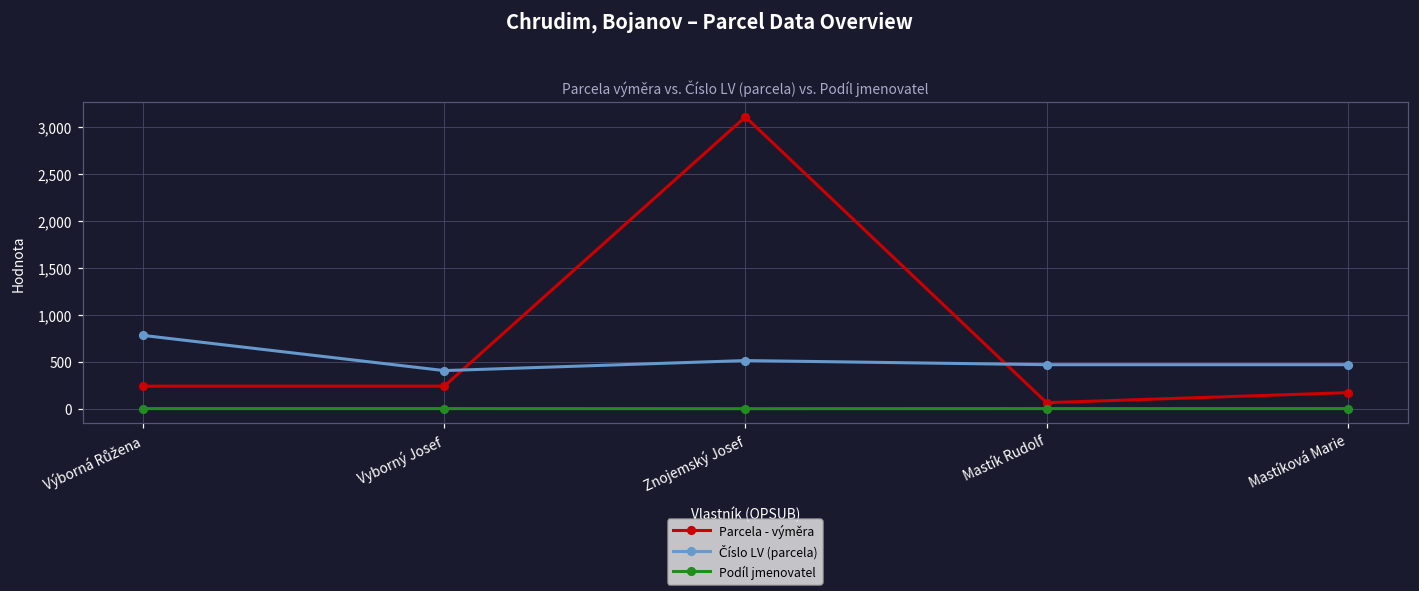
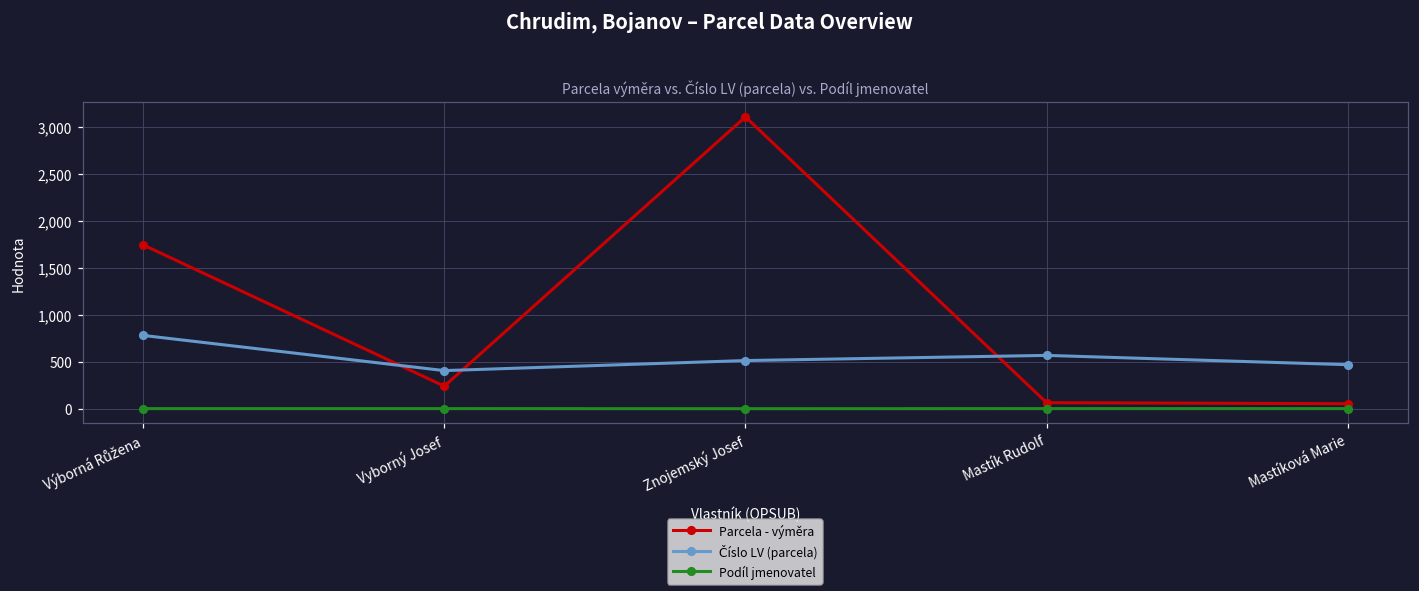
Parcela - výměra, Výborná Růžena: 200 -> 1,700
Číslo LV (parcela), Mastík Rudolf: 500 -> 600
Parcela - výměra, Mastíková Marie: 200 -> 100
